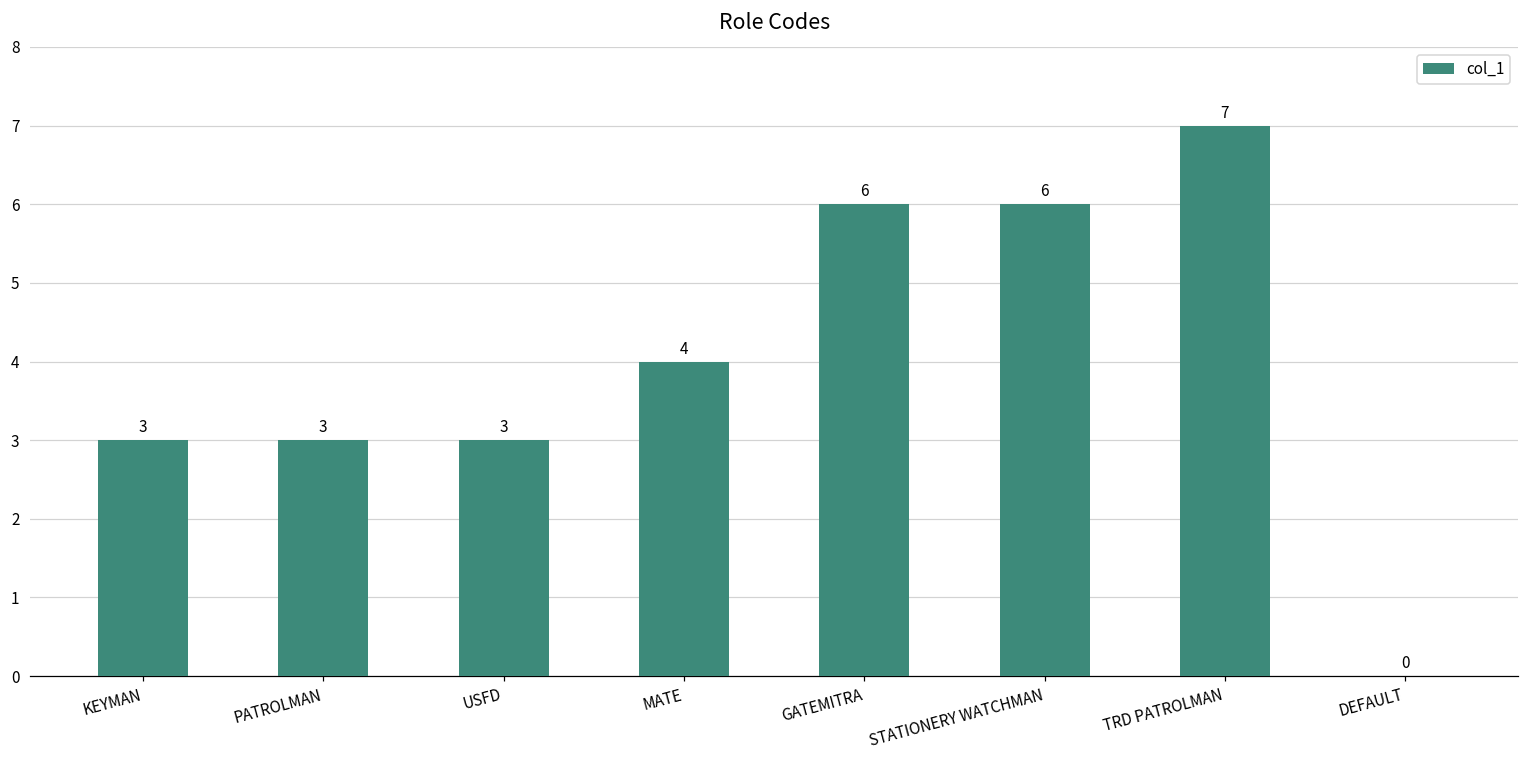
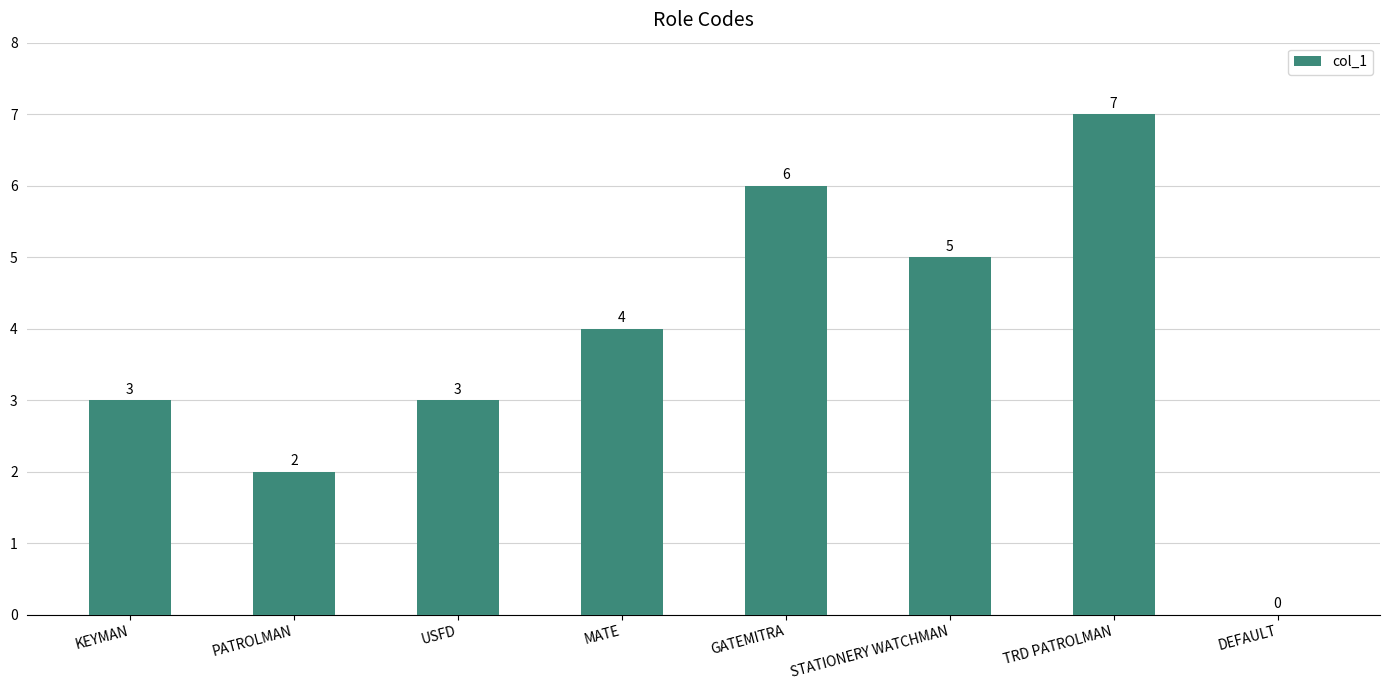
PATROLMAN: 3 -> 2
STATIONERY WATCHMAN: 6 -> 5
